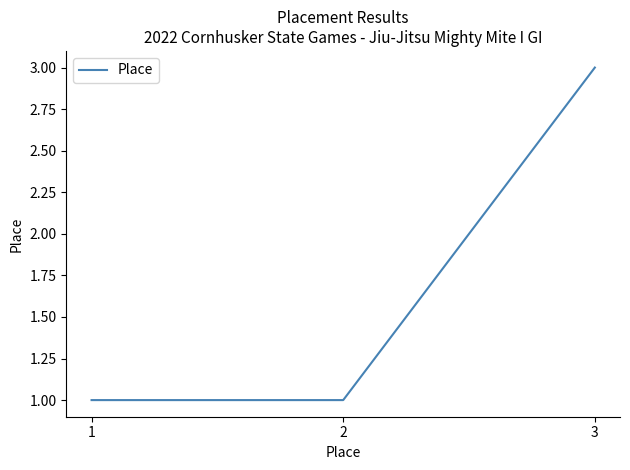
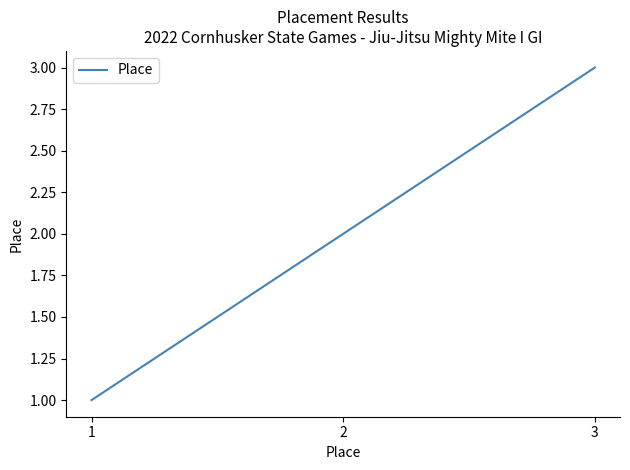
2: 1 -> 2
